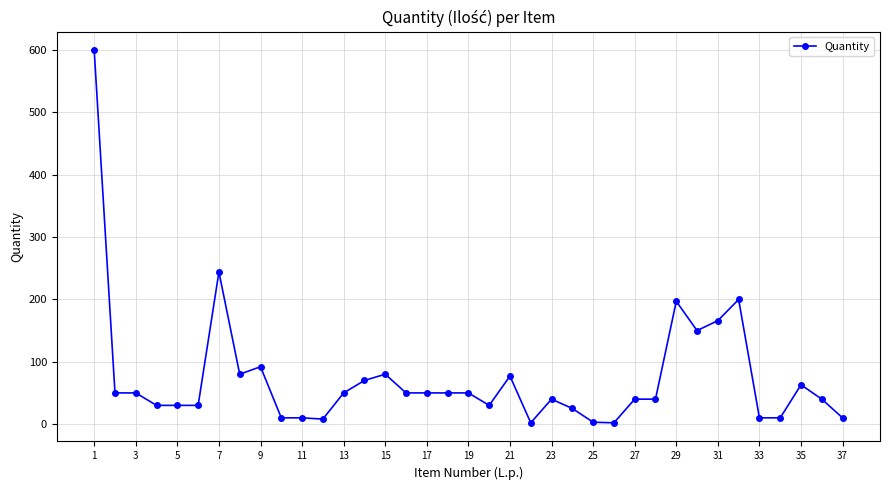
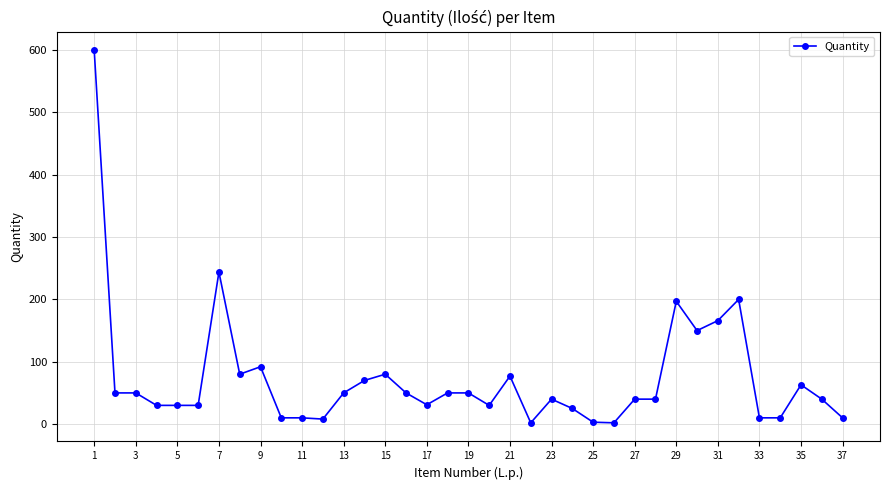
17: 50 -> 30
